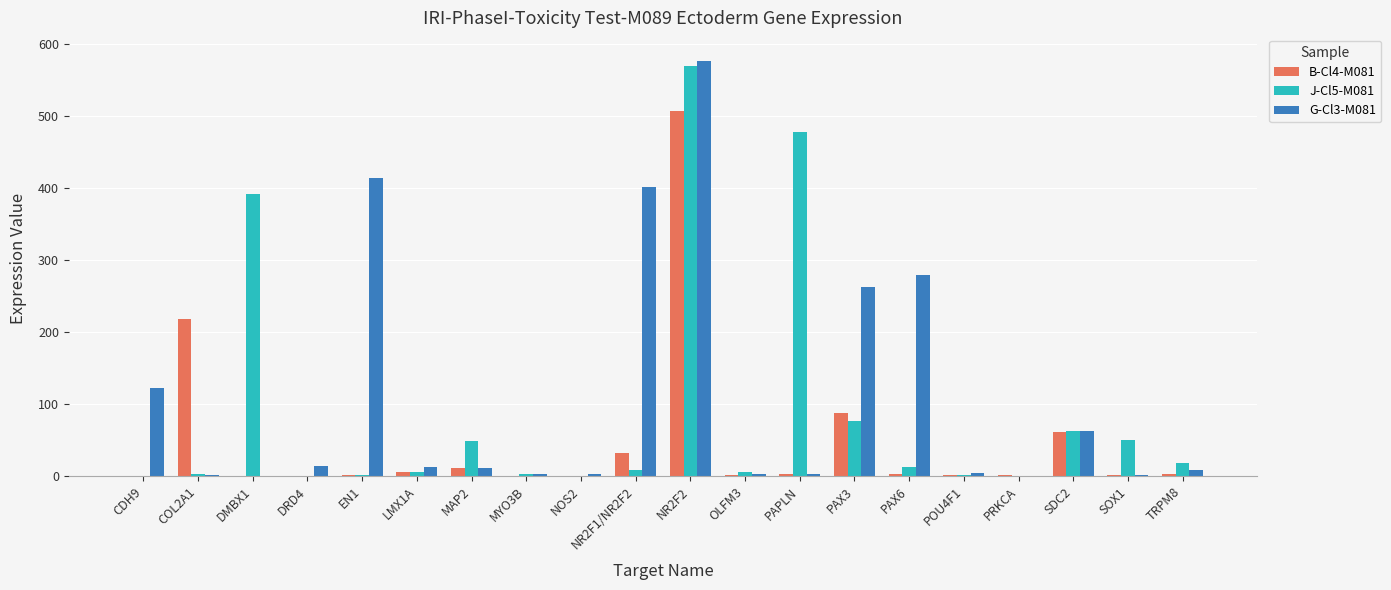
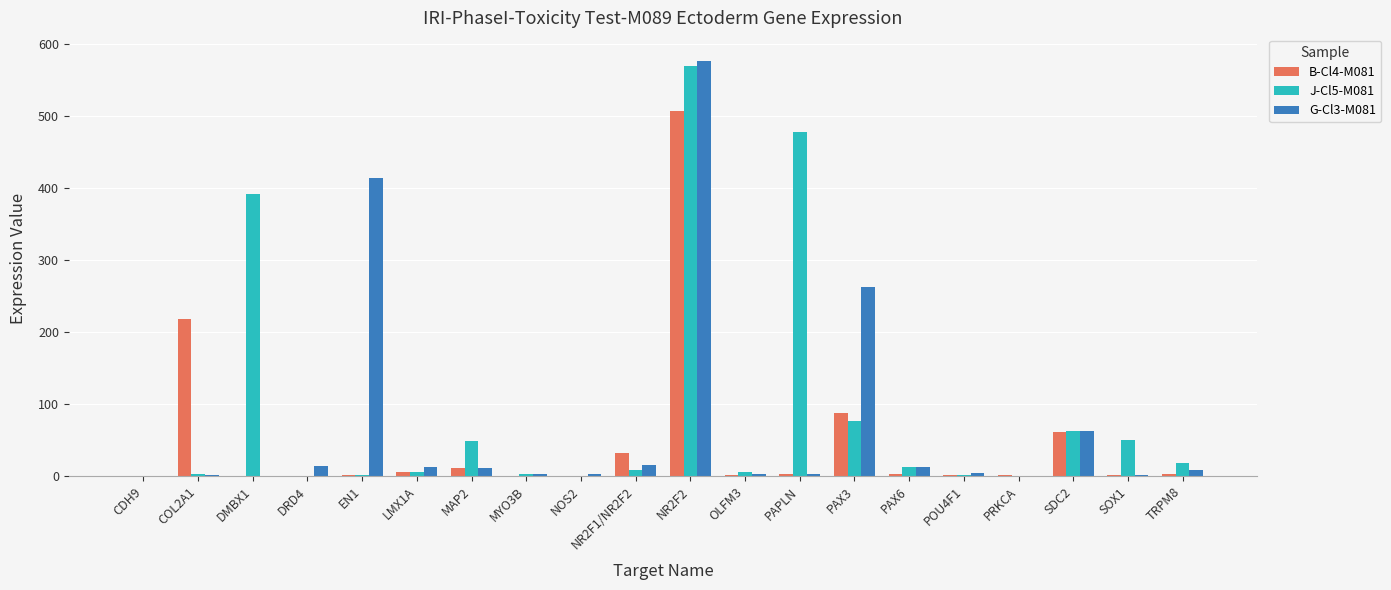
G-Cl3-M081, CDH9: 120 -> 0
G-Cl3-M081, NR2F1/NR2F2: 400 -> 20
G-Cl3-M081, PAX6: 280 -> 10
